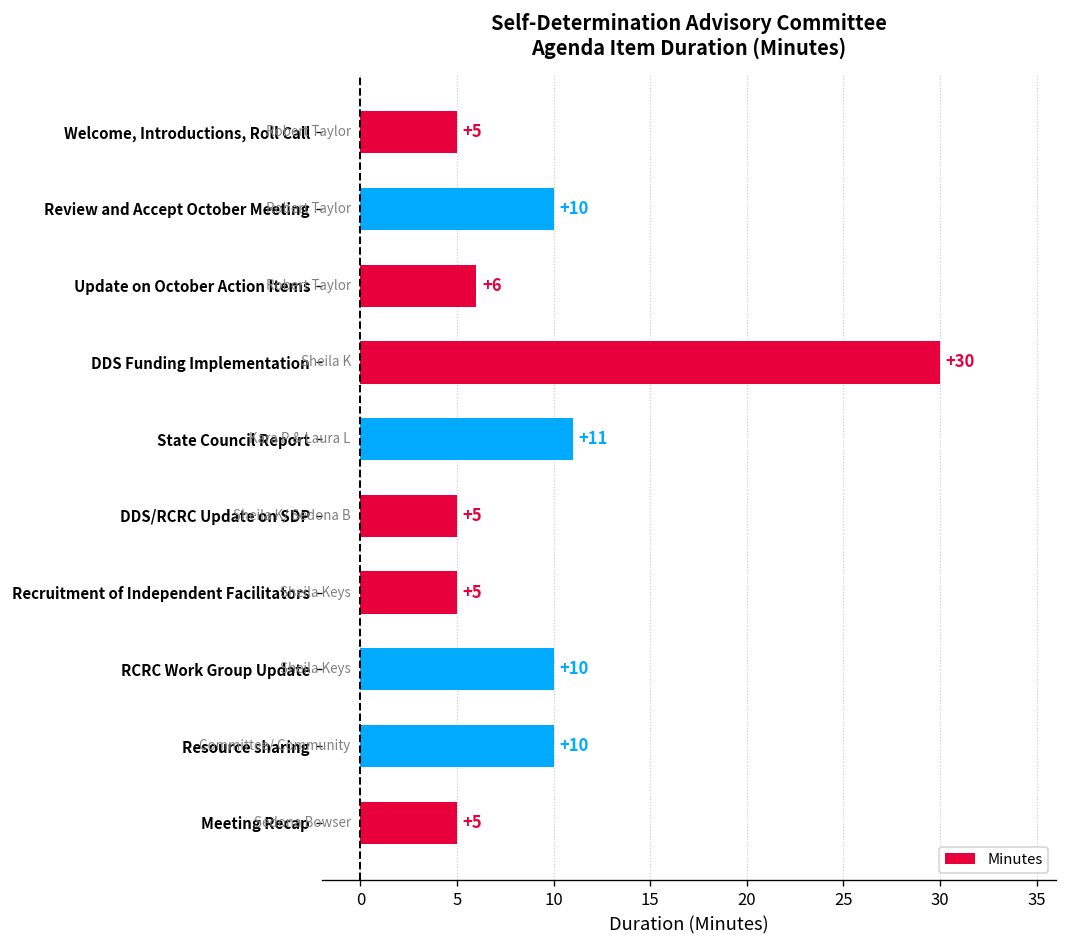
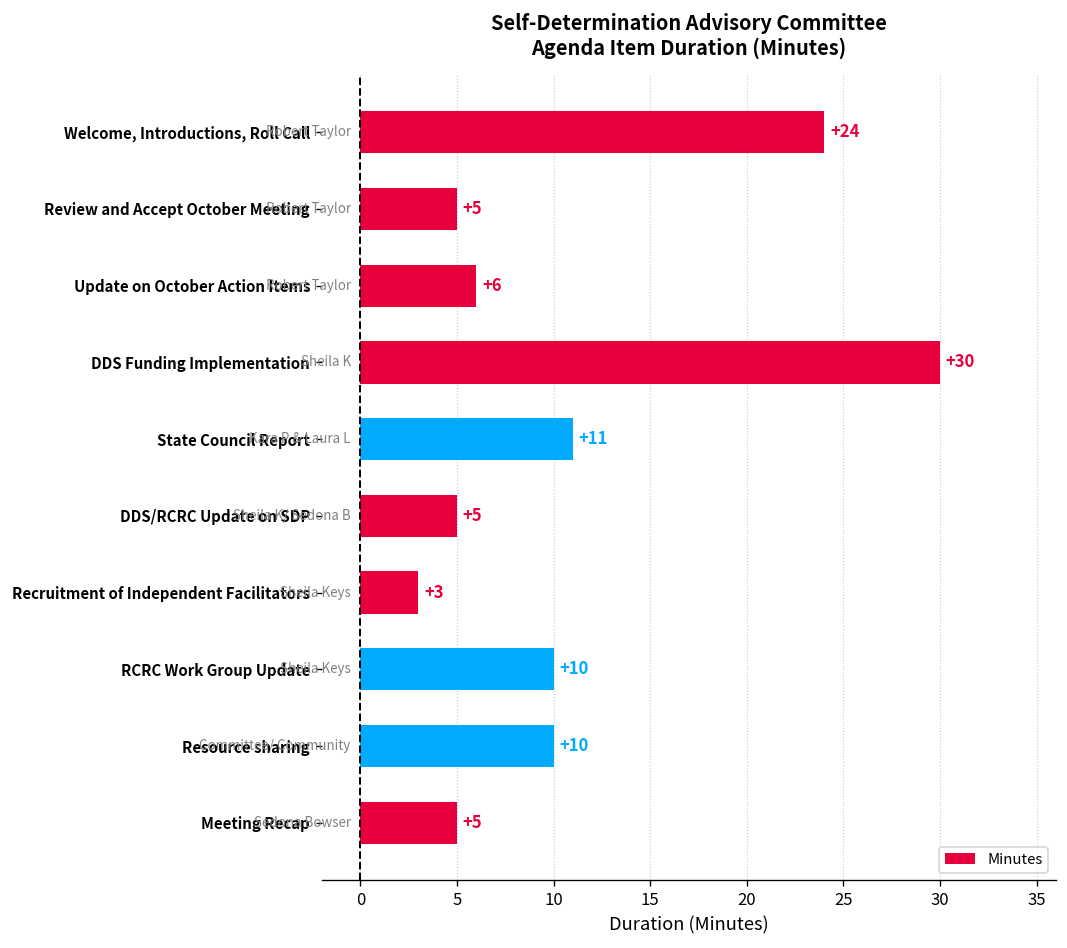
Welcome, Introductions, Roll Call: +5 -> +24
Review and Accept October Meeting: +10 -> +5
Recruitment of Independent Facilitators: +5 -> +3
